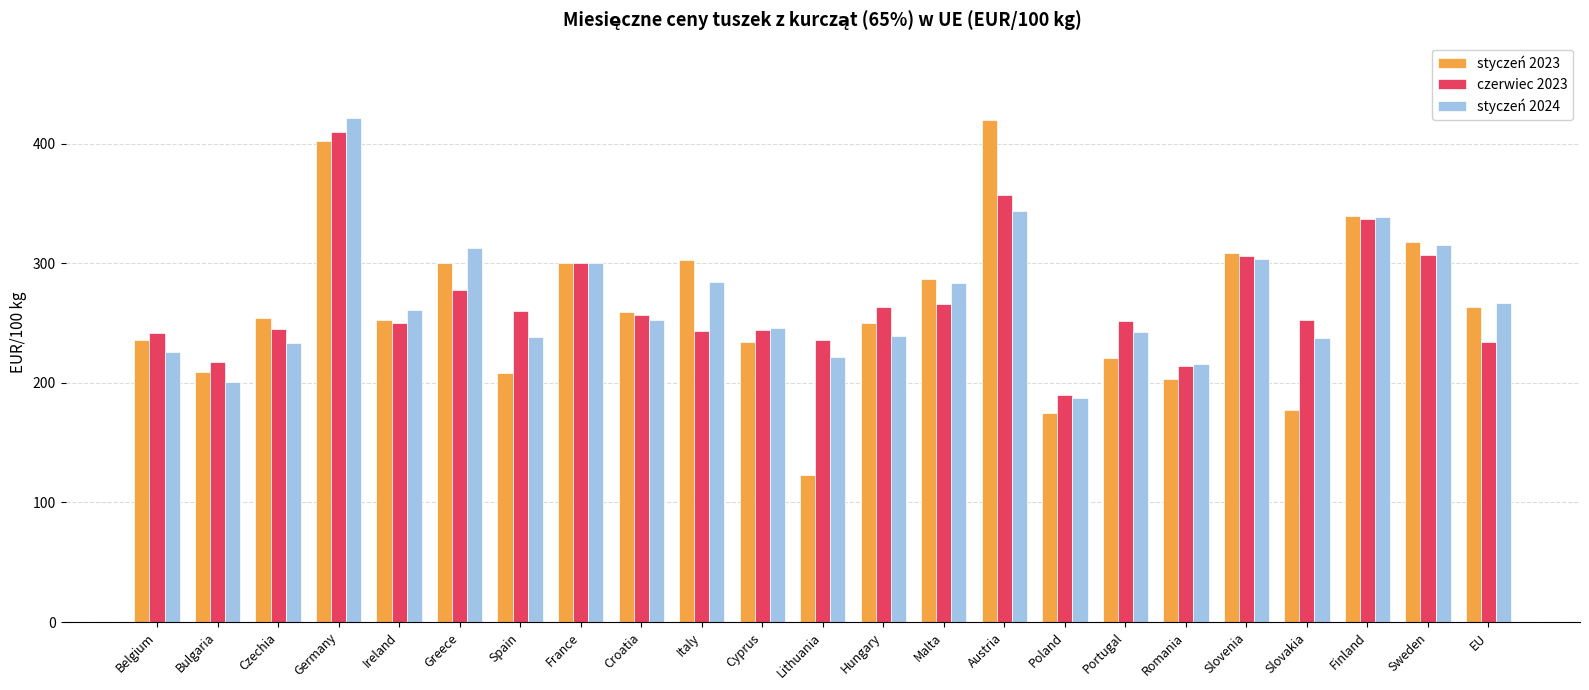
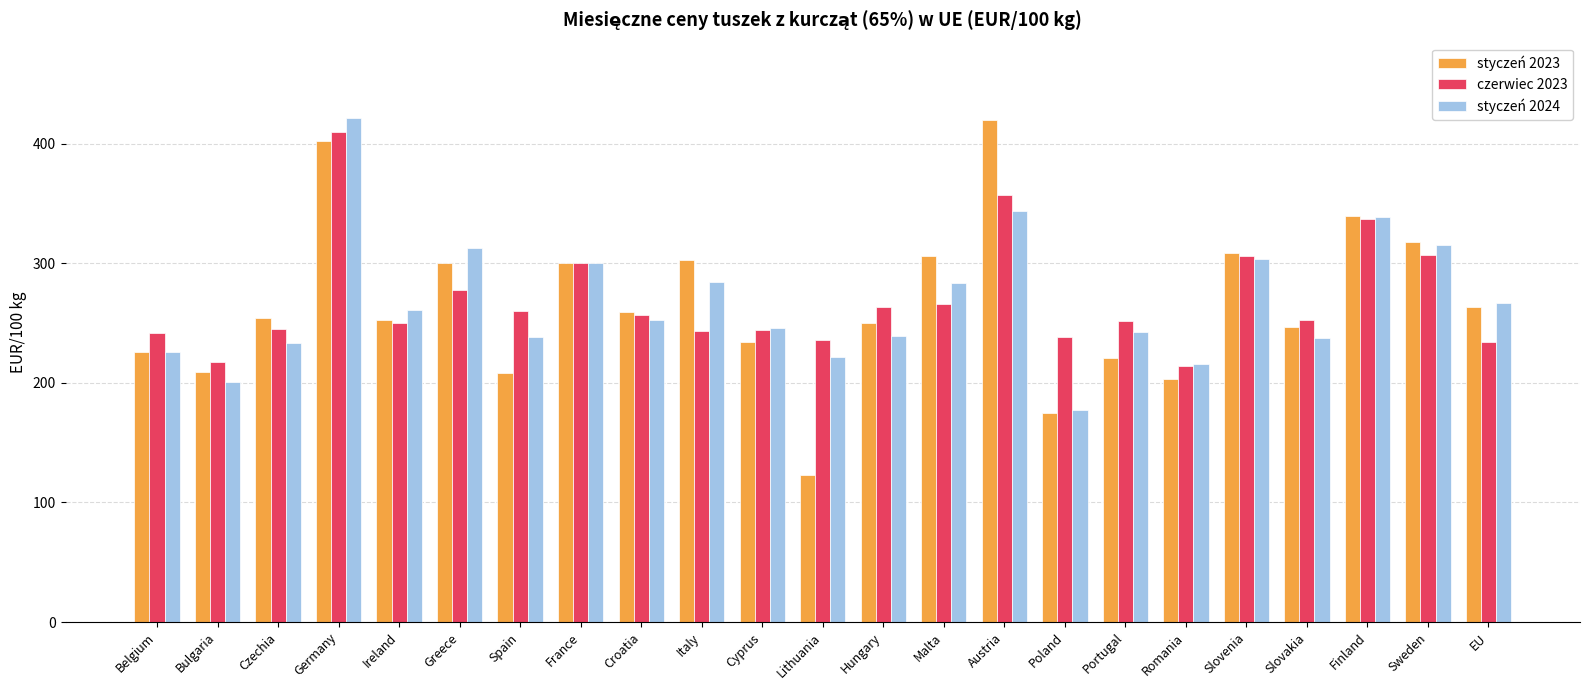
styczeń 2023, Belgium: 236 -> 226
styczeń 2023, Malta: 287 -> 306
czerwiec 2023, Poland: 190 -> 238
styczeń 2024, Poland: 187 -> 177
styczeń 2023, Slovakia: 177 -> 247
